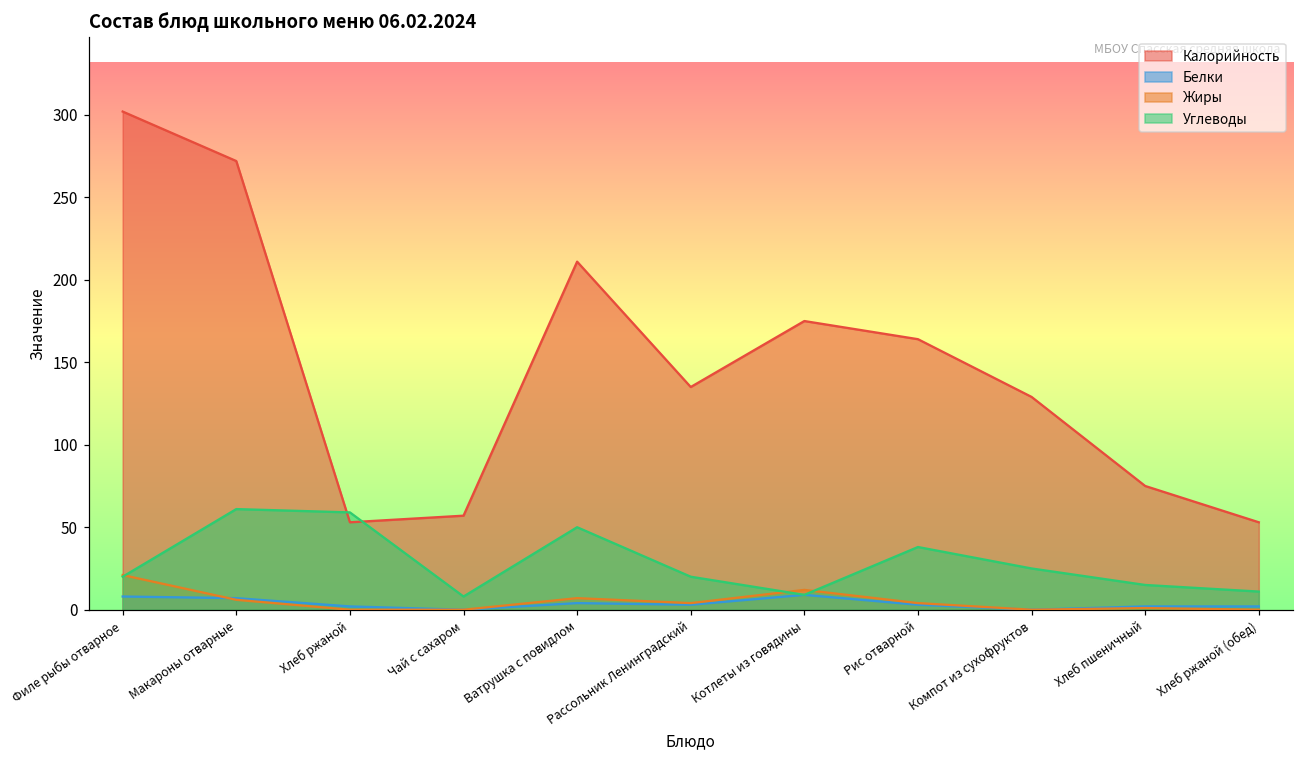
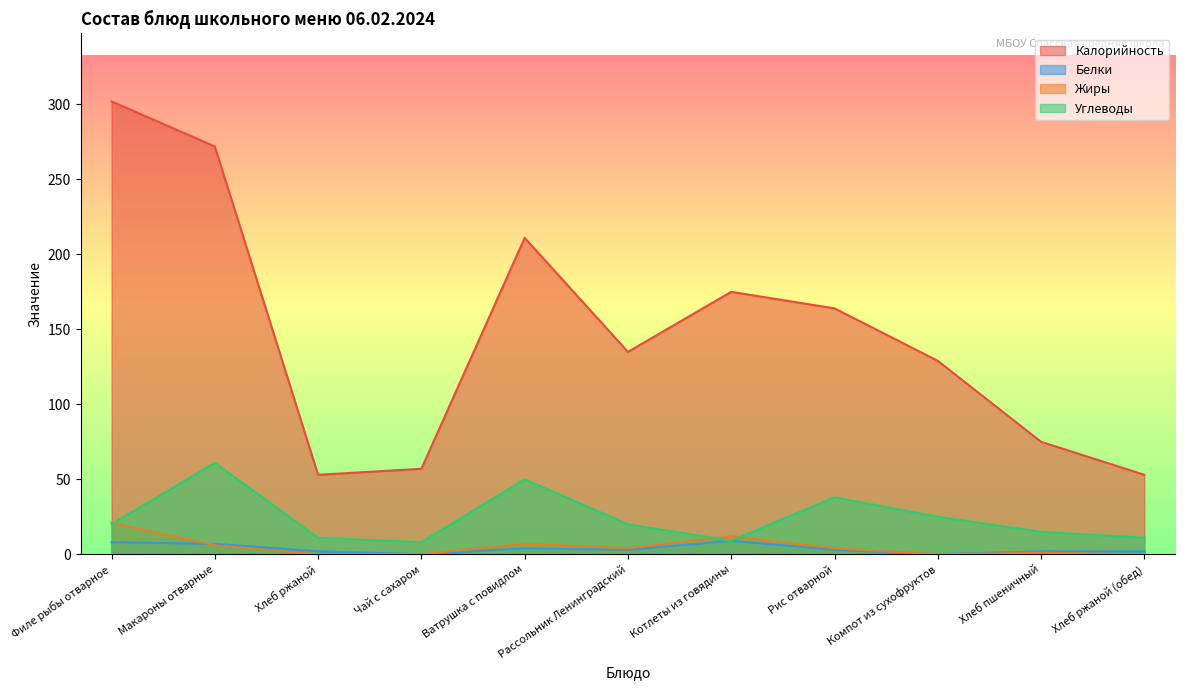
Углеводы, Хлеб ржаной: 59 -> 11
